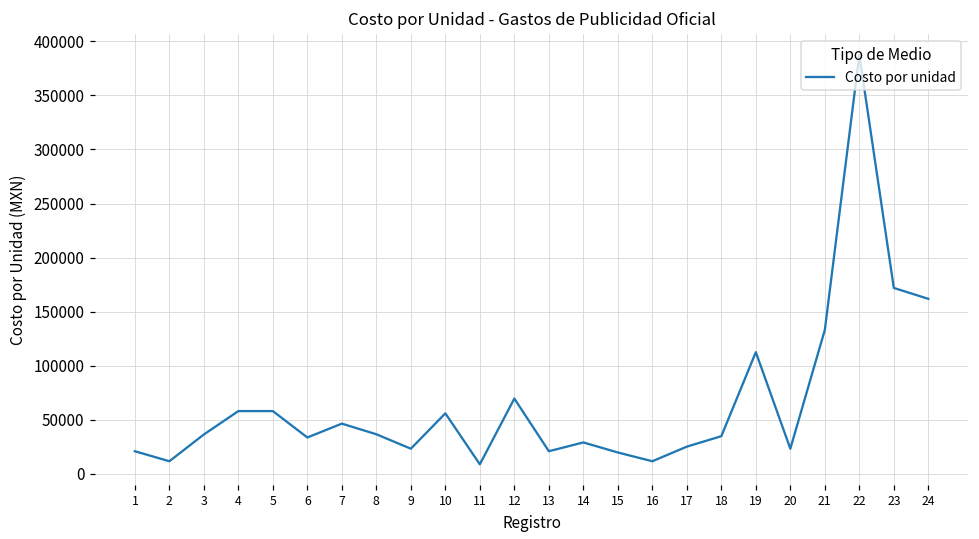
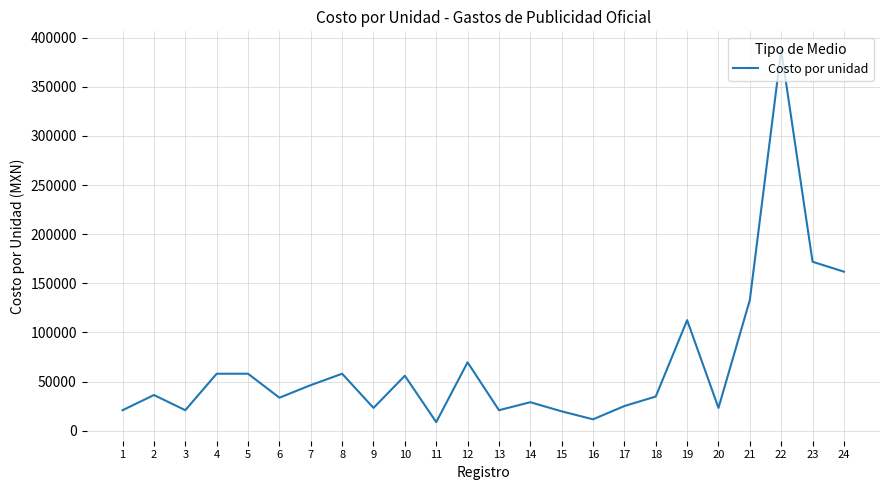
2: 10000 -> 40000
3: 40000 -> 20000
8: 40000 -> 60000
